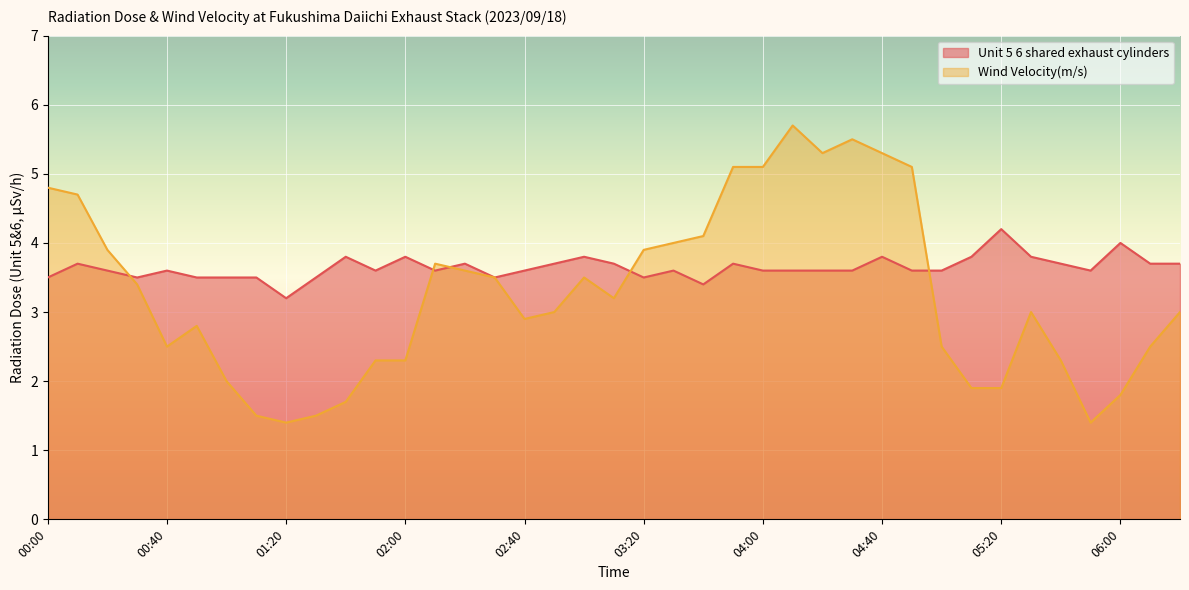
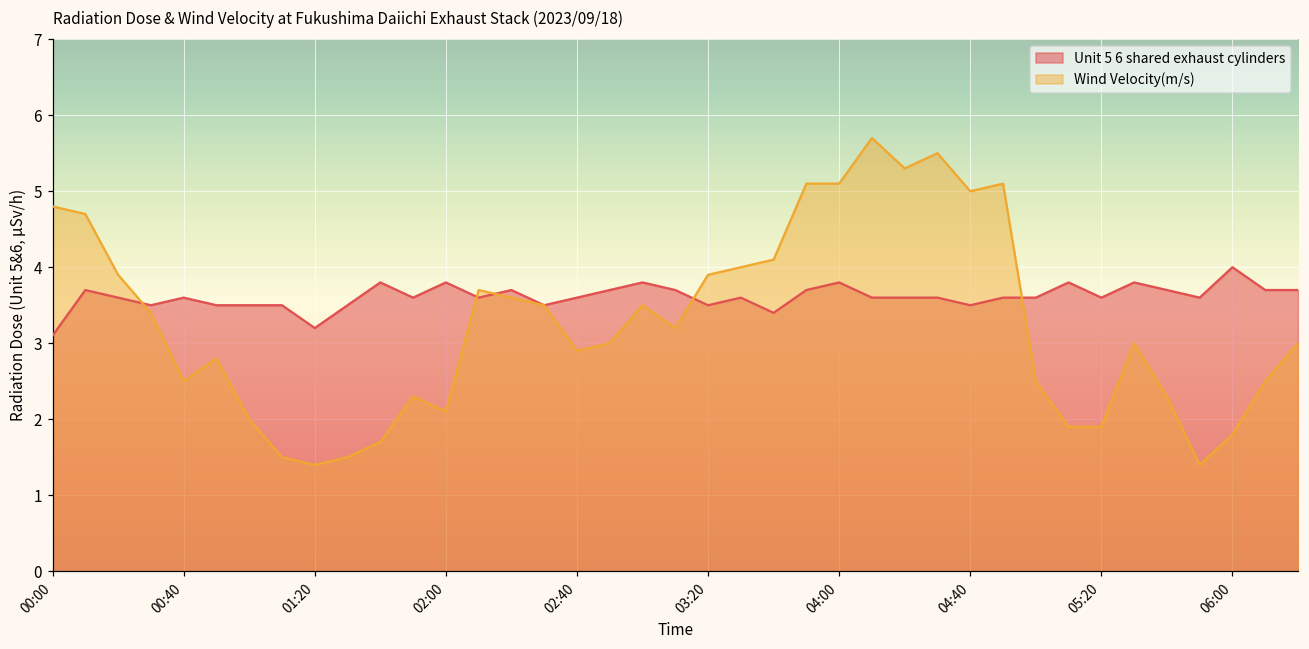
Unit 5 6 shared exhaust cylinders, 00:00: 3.5 -> 3.1
Wind Velocity(m/s), 02:00: 2.3 -> 2.1
Unit 5 6 shared exhaust cylinders, 04:00: 3.6 -> 3.8
Unit 5 6 shared exhaust cylinders, 04:40: 3.8 -> 3.5
Wind Velocity(m/s), 04:40: 5.3 -> 5.0
Unit 5 6 shared exhaust cylinders, 05:20: 4.2 -> 3.6
